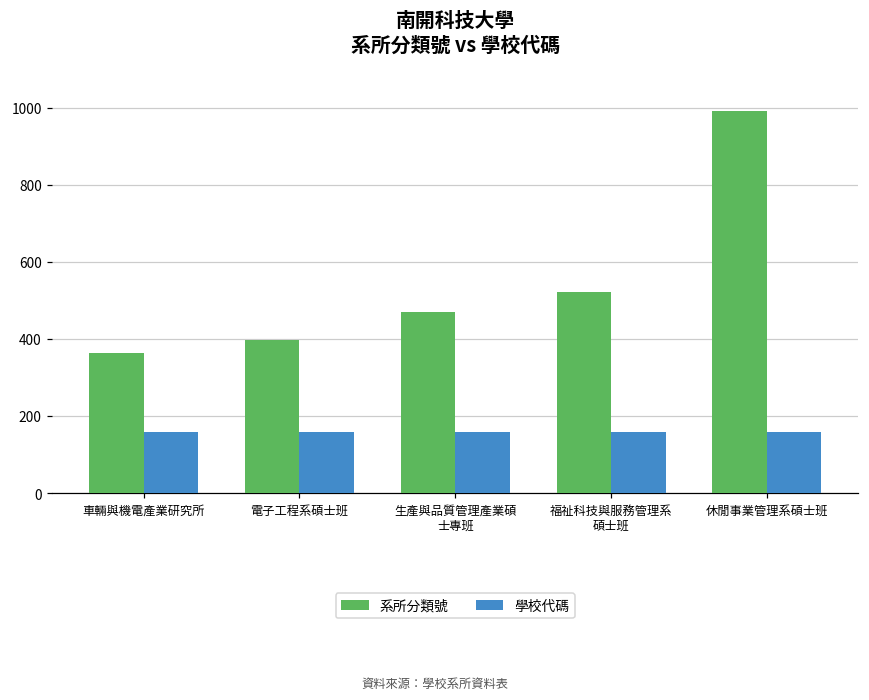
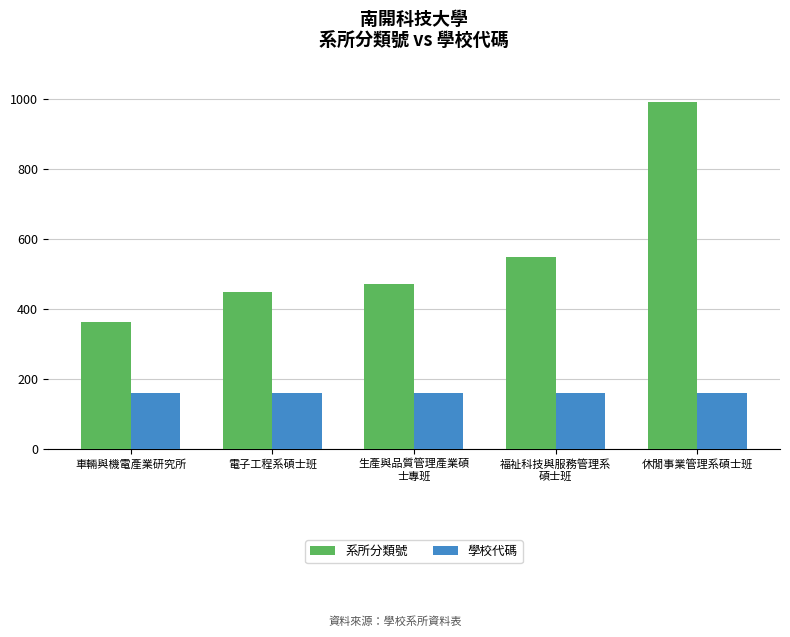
系所分類號, 電子工程系碩士班: 400 -> 450
系所分類號, 福祉科技與服務管理系 碩士班: 520 -> 550
